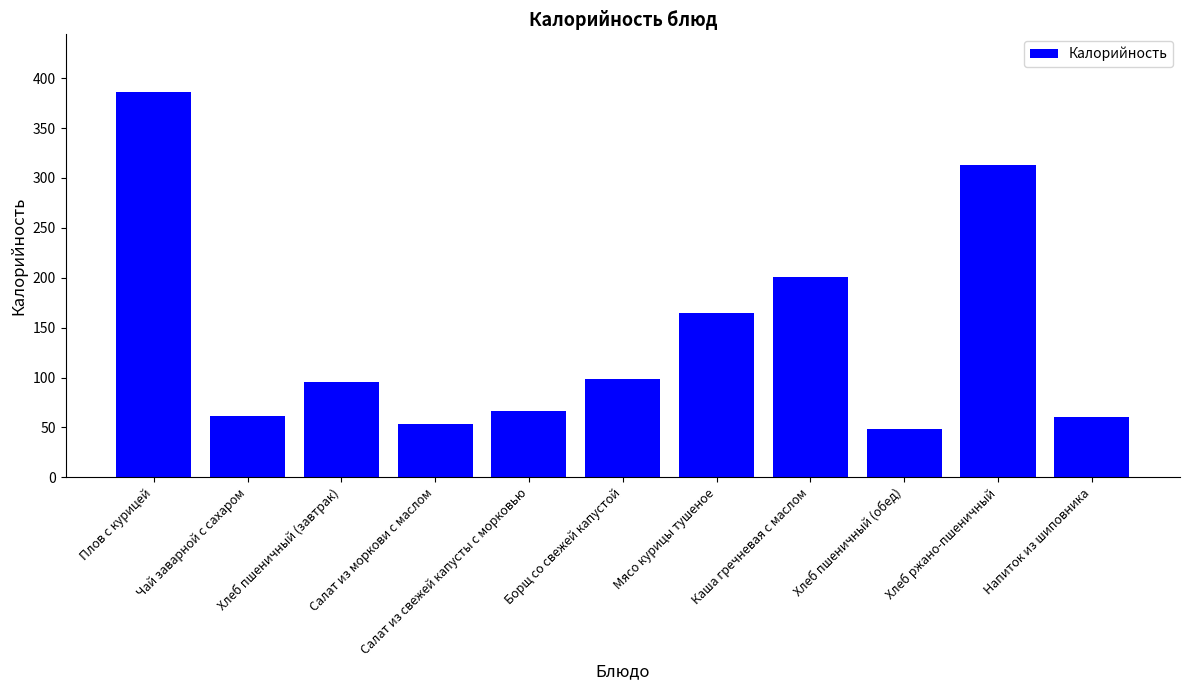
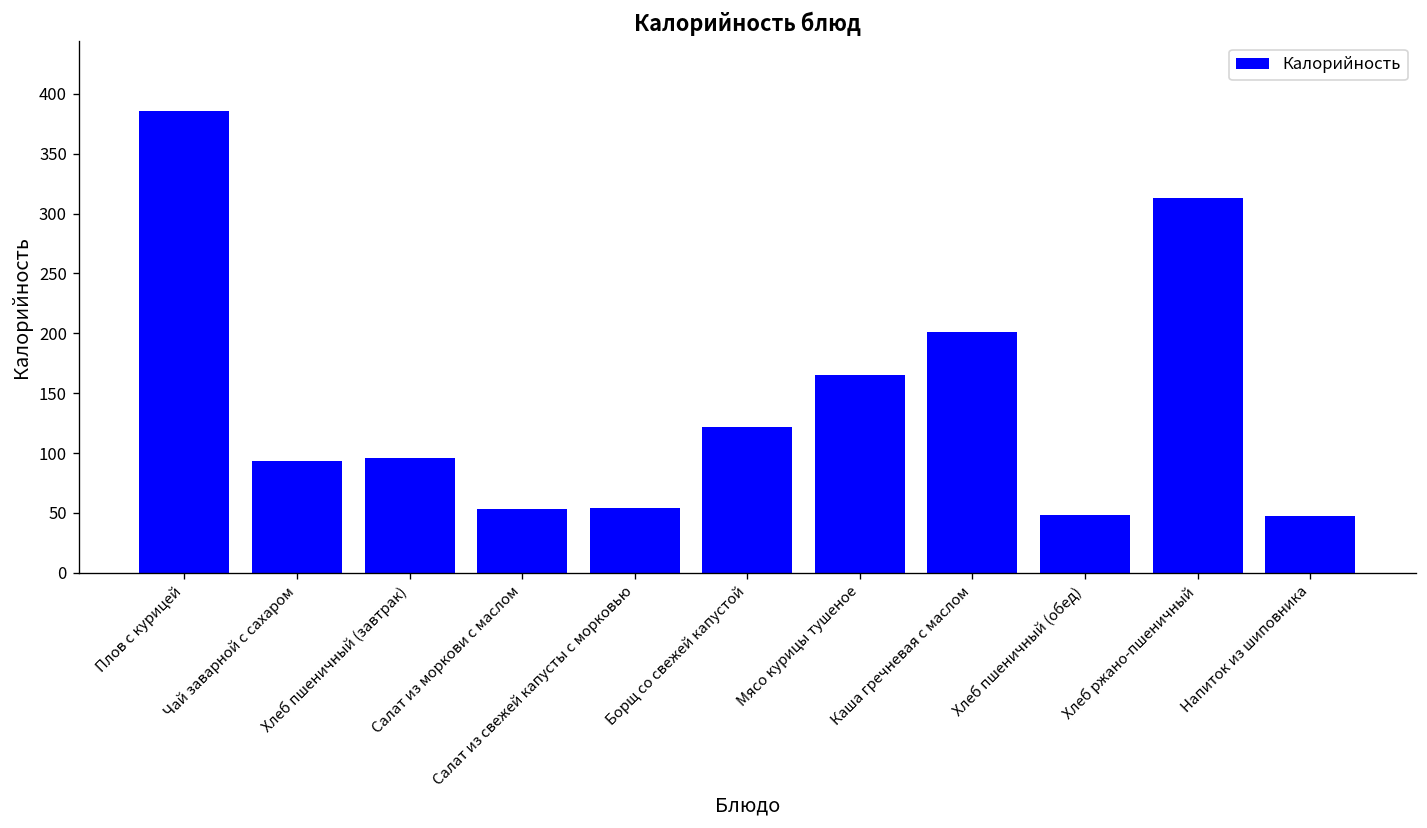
Чай заварной с сахаром: 60 -> 90
Салат из свежей капусты с морковью: 70 -> 50
Борщ со свежей капустой: 100 -> 120
Напиток из шиповника: 60 -> 50
